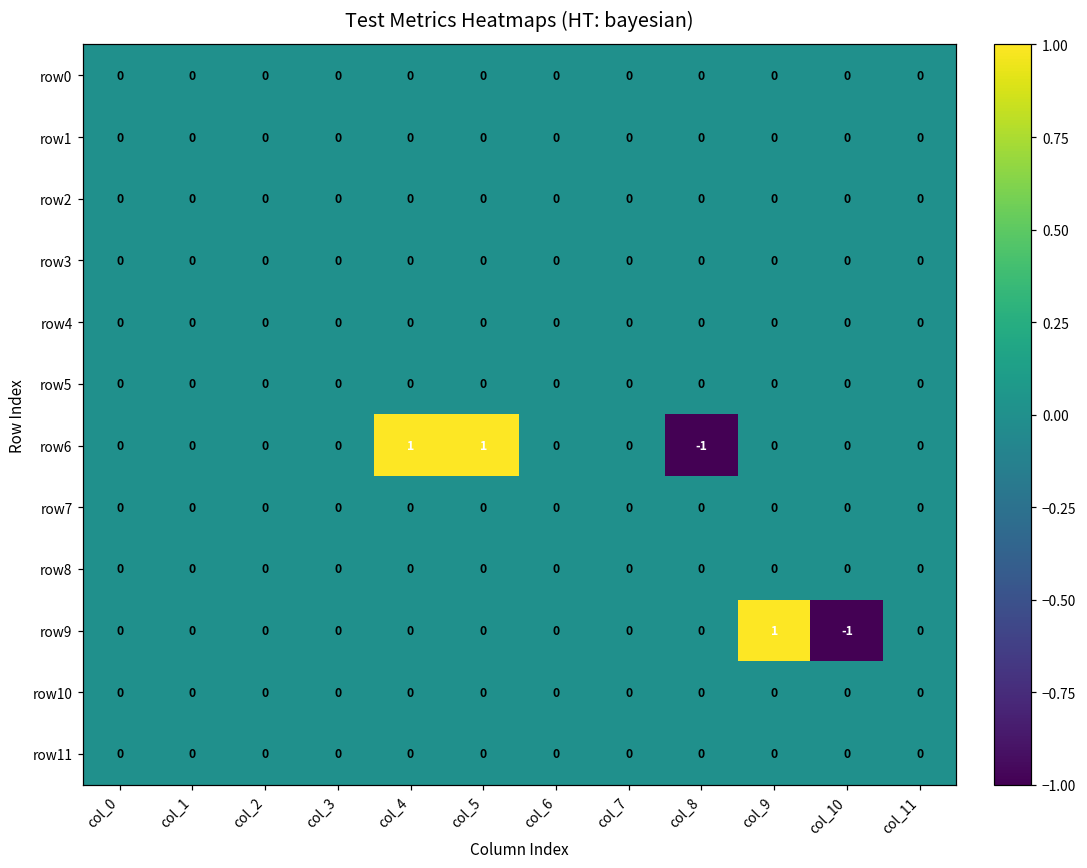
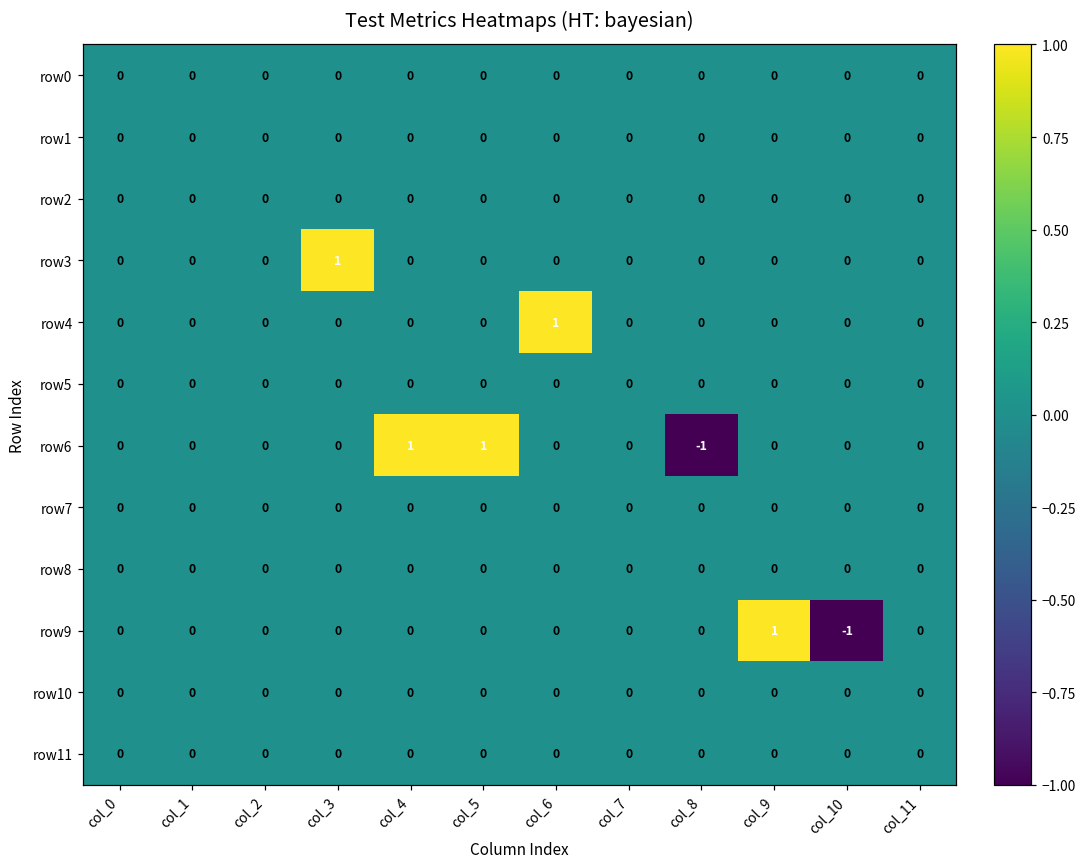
row3, col_3: 0 -> 1
row4, col_6: 0 -> 1
